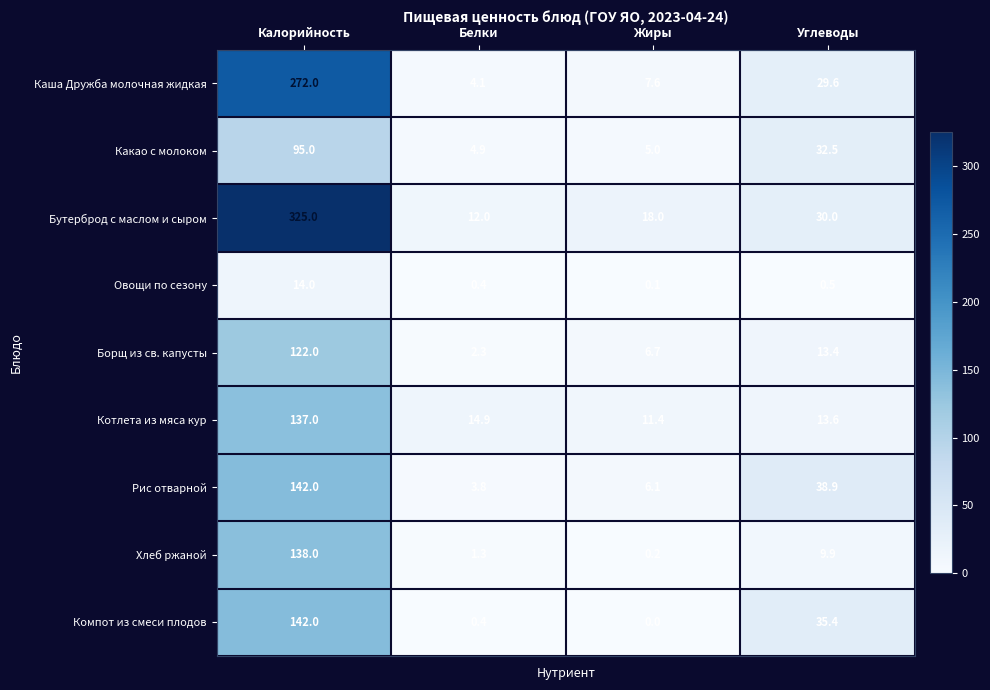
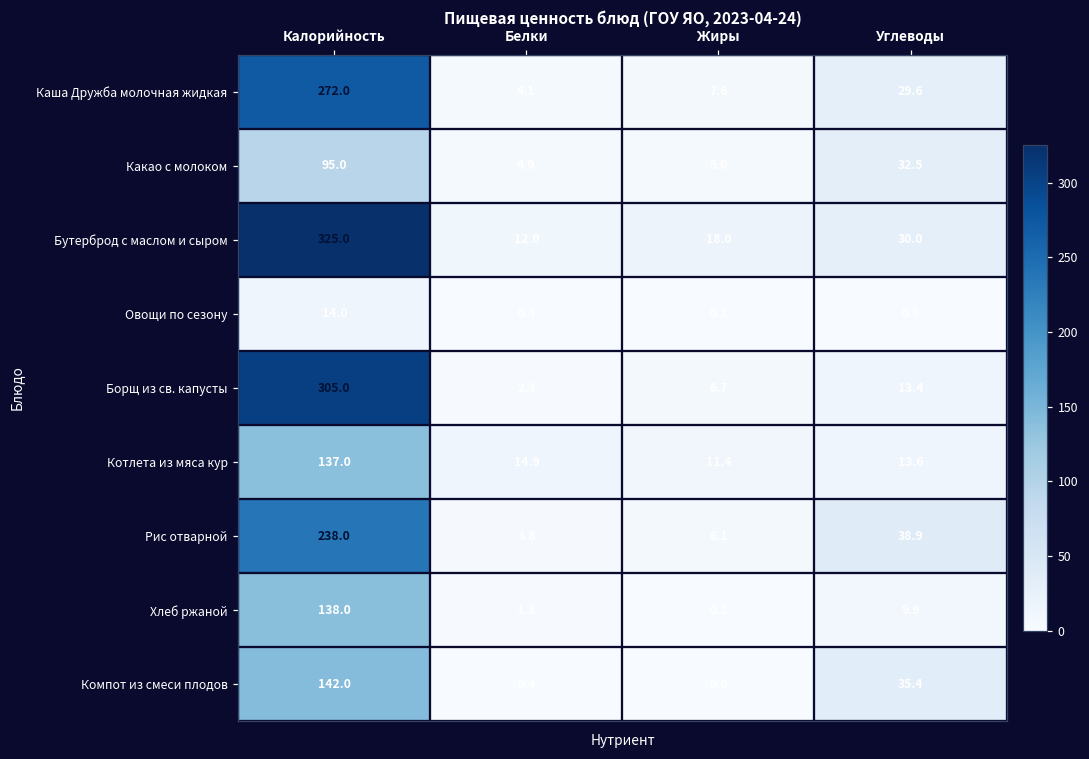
Борщ из св. капусты, Калорийность: 122.0 -> 305.0
Рис отварной, Калорийность: 142.0 -> 238.0
